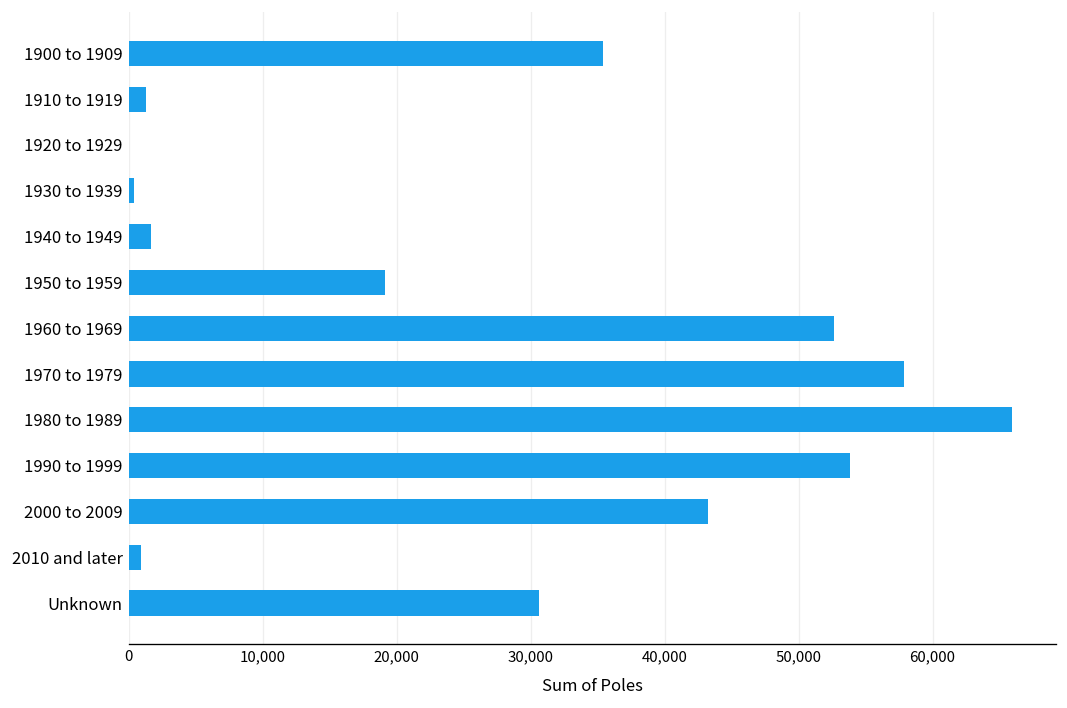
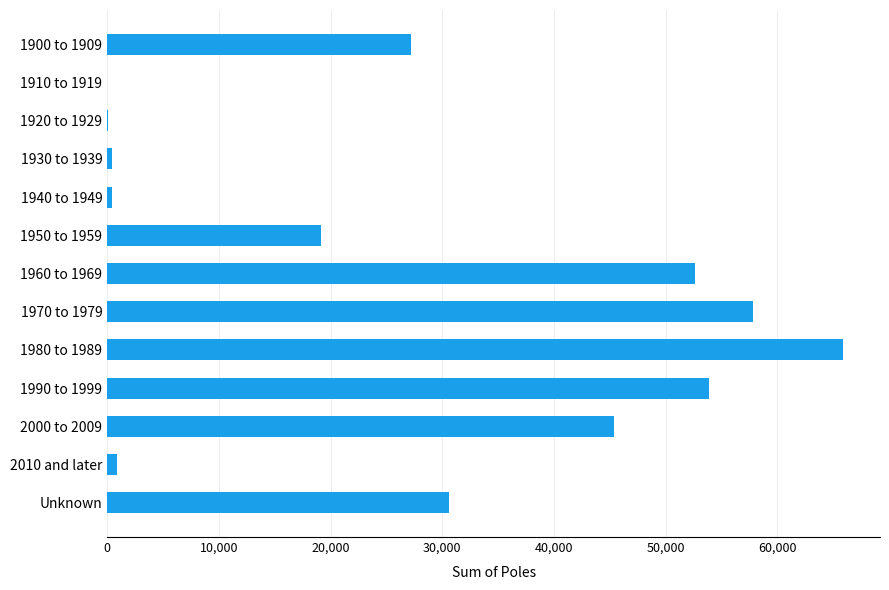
1900 to 1909: 35,400 -> 27,200
1910 to 1919: 1,300 -> 0
1940 to 1949: 1,600 -> 400
2000 to 2009: 43,200 -> 45,400
